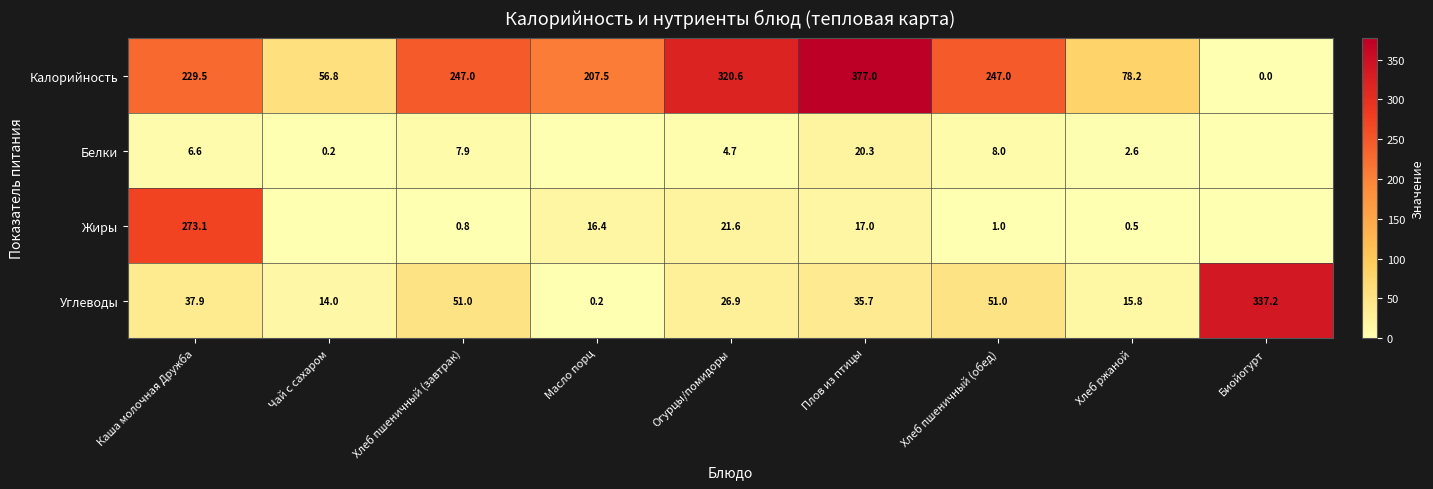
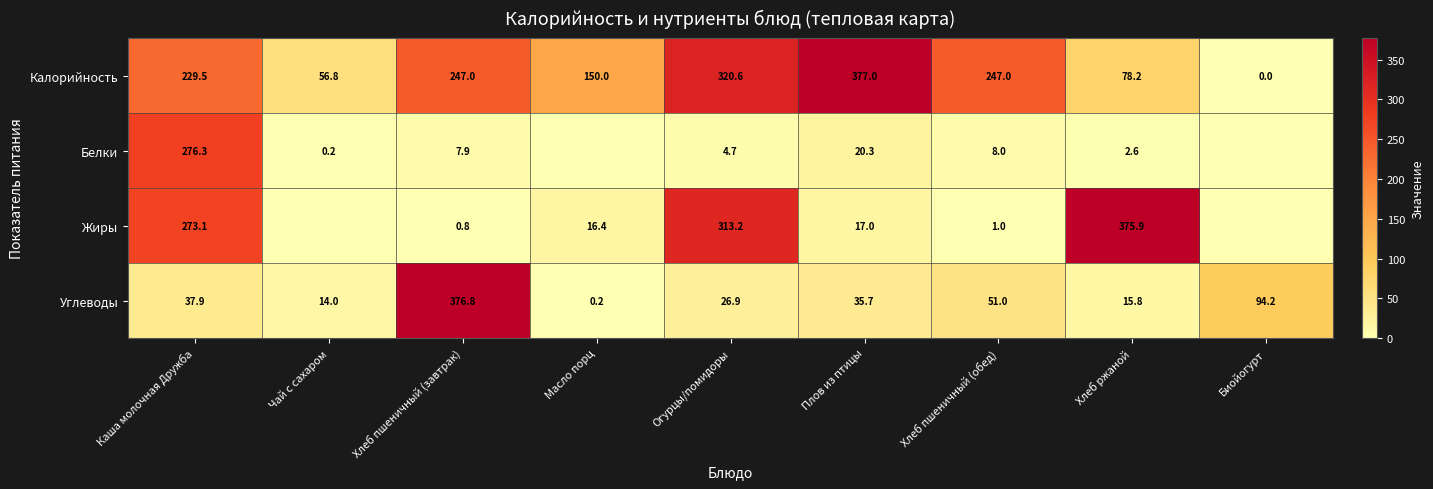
Калорийность, Масло порц: 207.5 -> 150.0
Белки, Каша молочная Дружба: 6.6 -> 276.3
Жиры, Огурцы/помидоры: 21.6 -> 313.2
Жиры, Хлеб ржаной: 0.5 -> 375.9
Углеводы, Хлеб пшеничный (завтрак): 51.0 -> 376.8
Углеводы, Биойогурт: 337.2 -> 94.2
